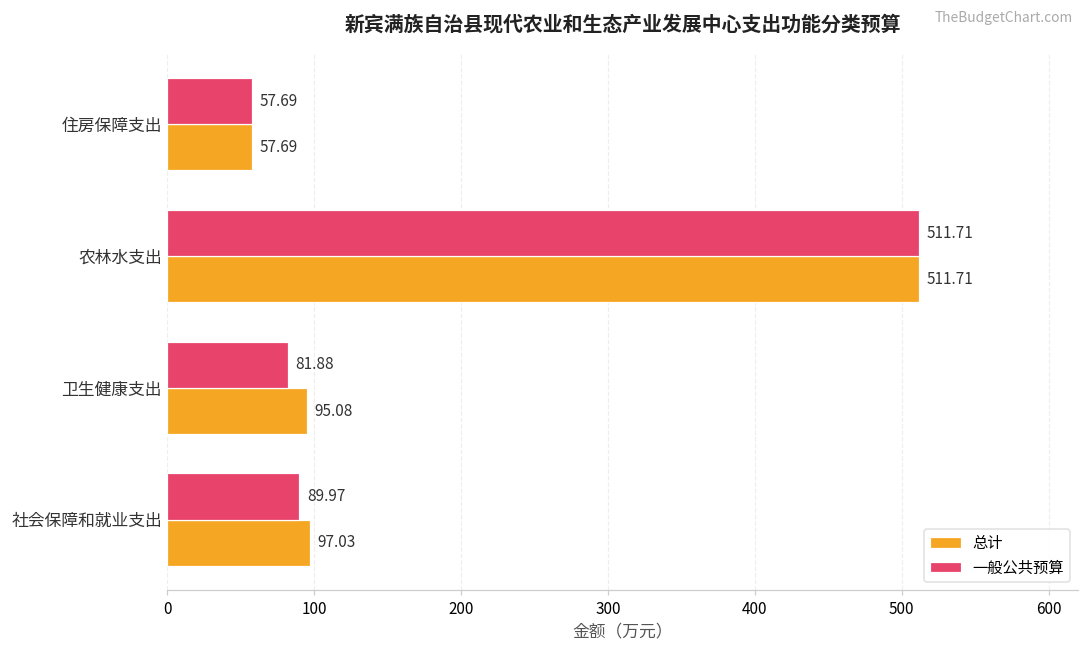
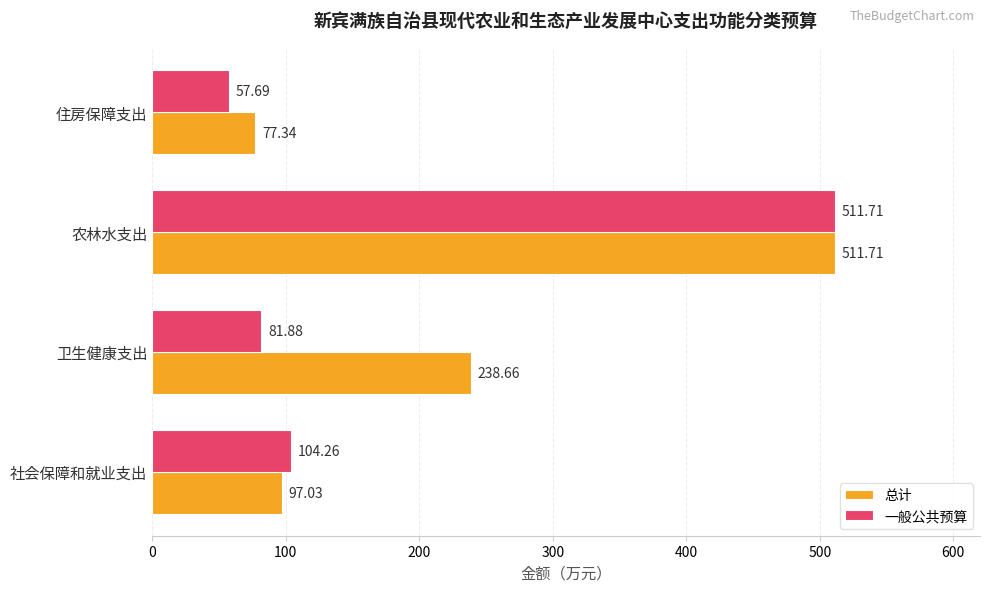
总计, 住房保障支出: 57.69 -> 77.34
总计, 卫生健康支出: 95.08 -> 238.66
一般公共预算, 社会保障和就业支出: 89.97 -> 104.26
